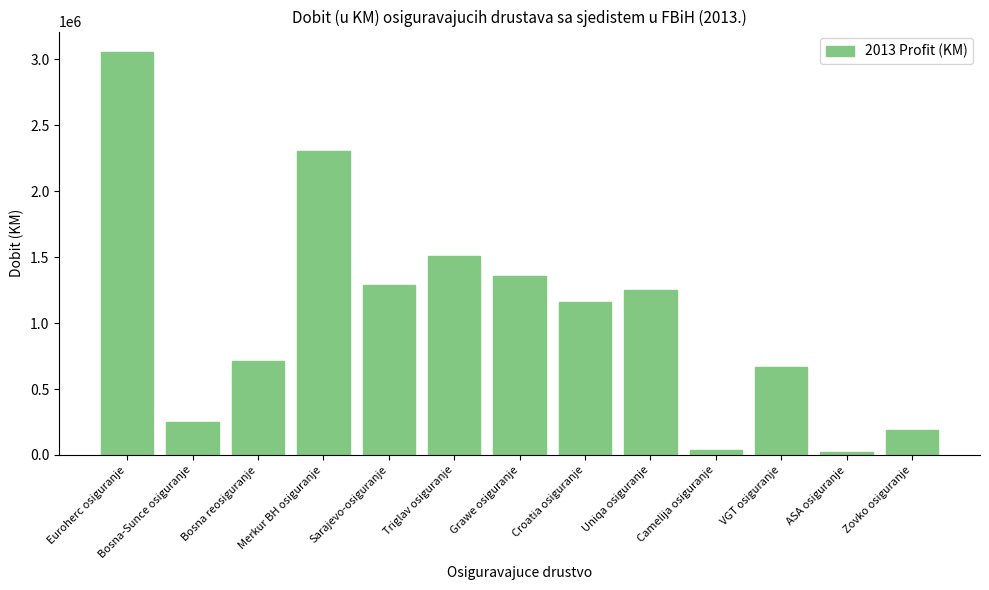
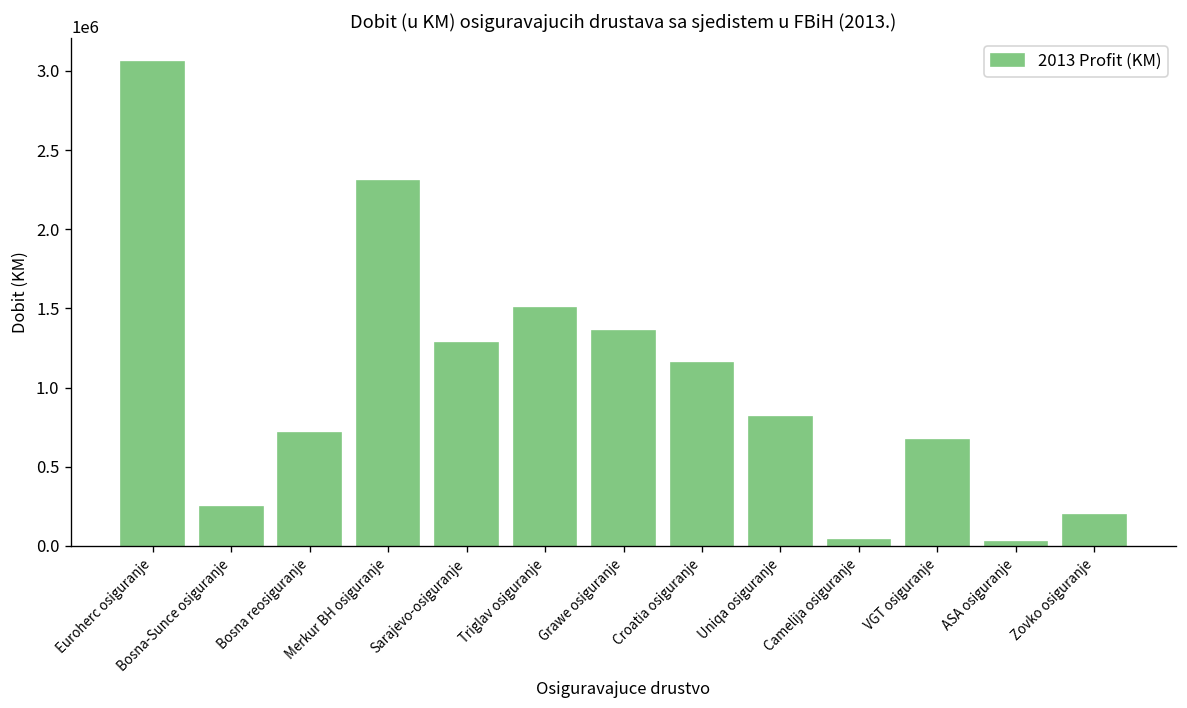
Uniqa osiguranje: 1250000 -> 820000
